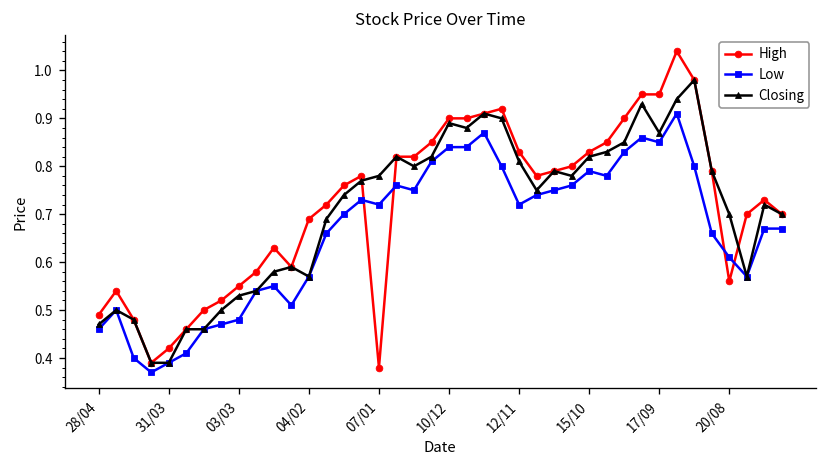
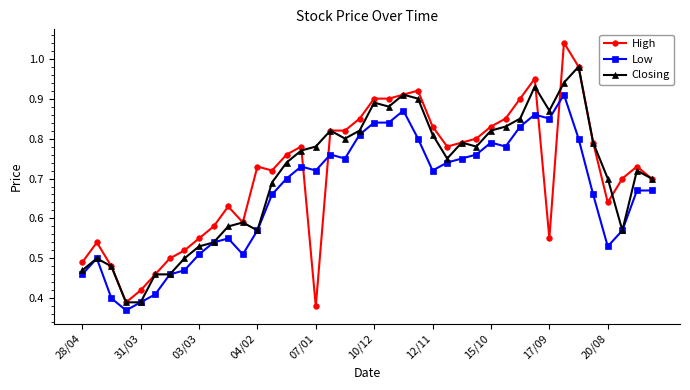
Low, 03/03: 0.48 -> 0.51
High, 04/02: 0.69 -> 0.73
High, 17/09: 0.95 -> 0.55
High, 20/08: 0.56 -> 0.64
Low, 20/08: 0.61 -> 0.53
